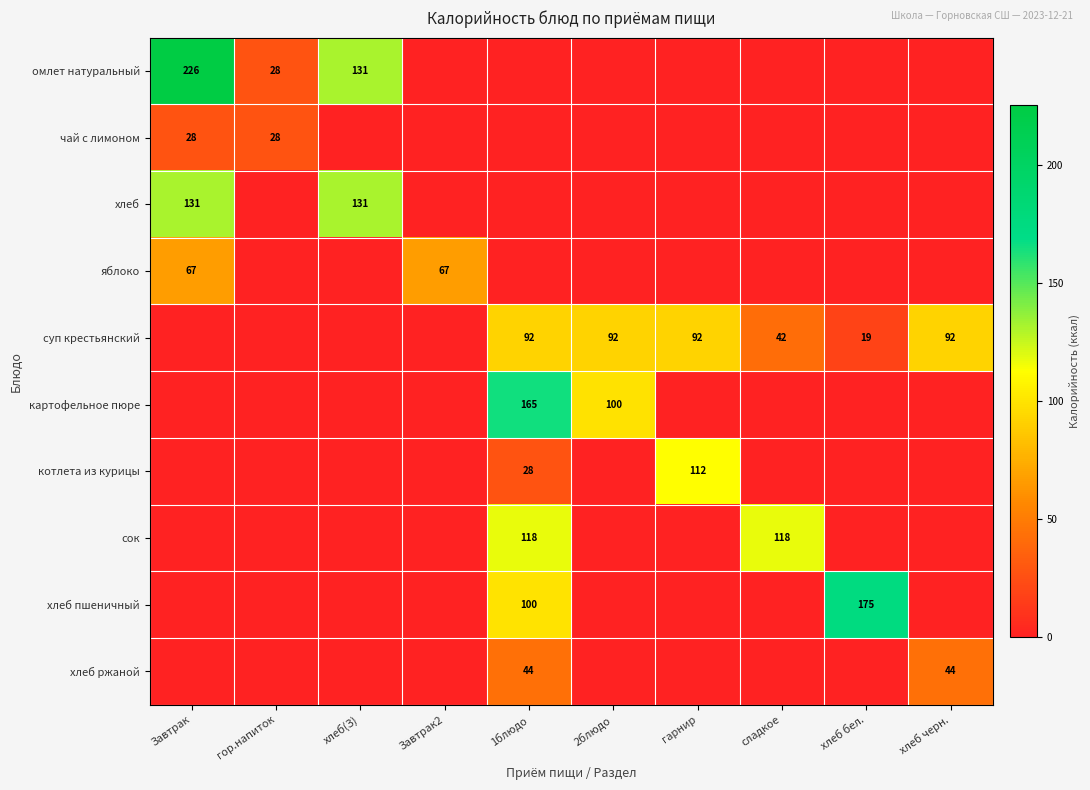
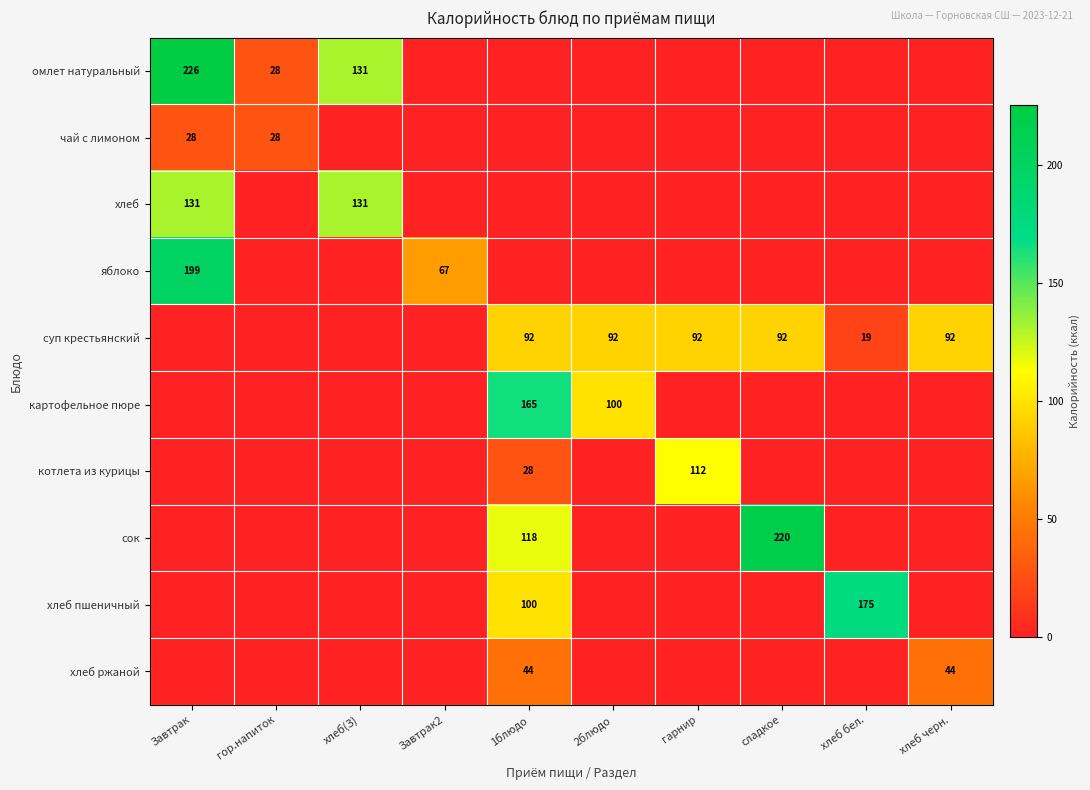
яблоко, Завтрак: 67 -> 199
суп крестьянский, сладкое: 42 -> 92
сок, сладкое: 118 -> 220
